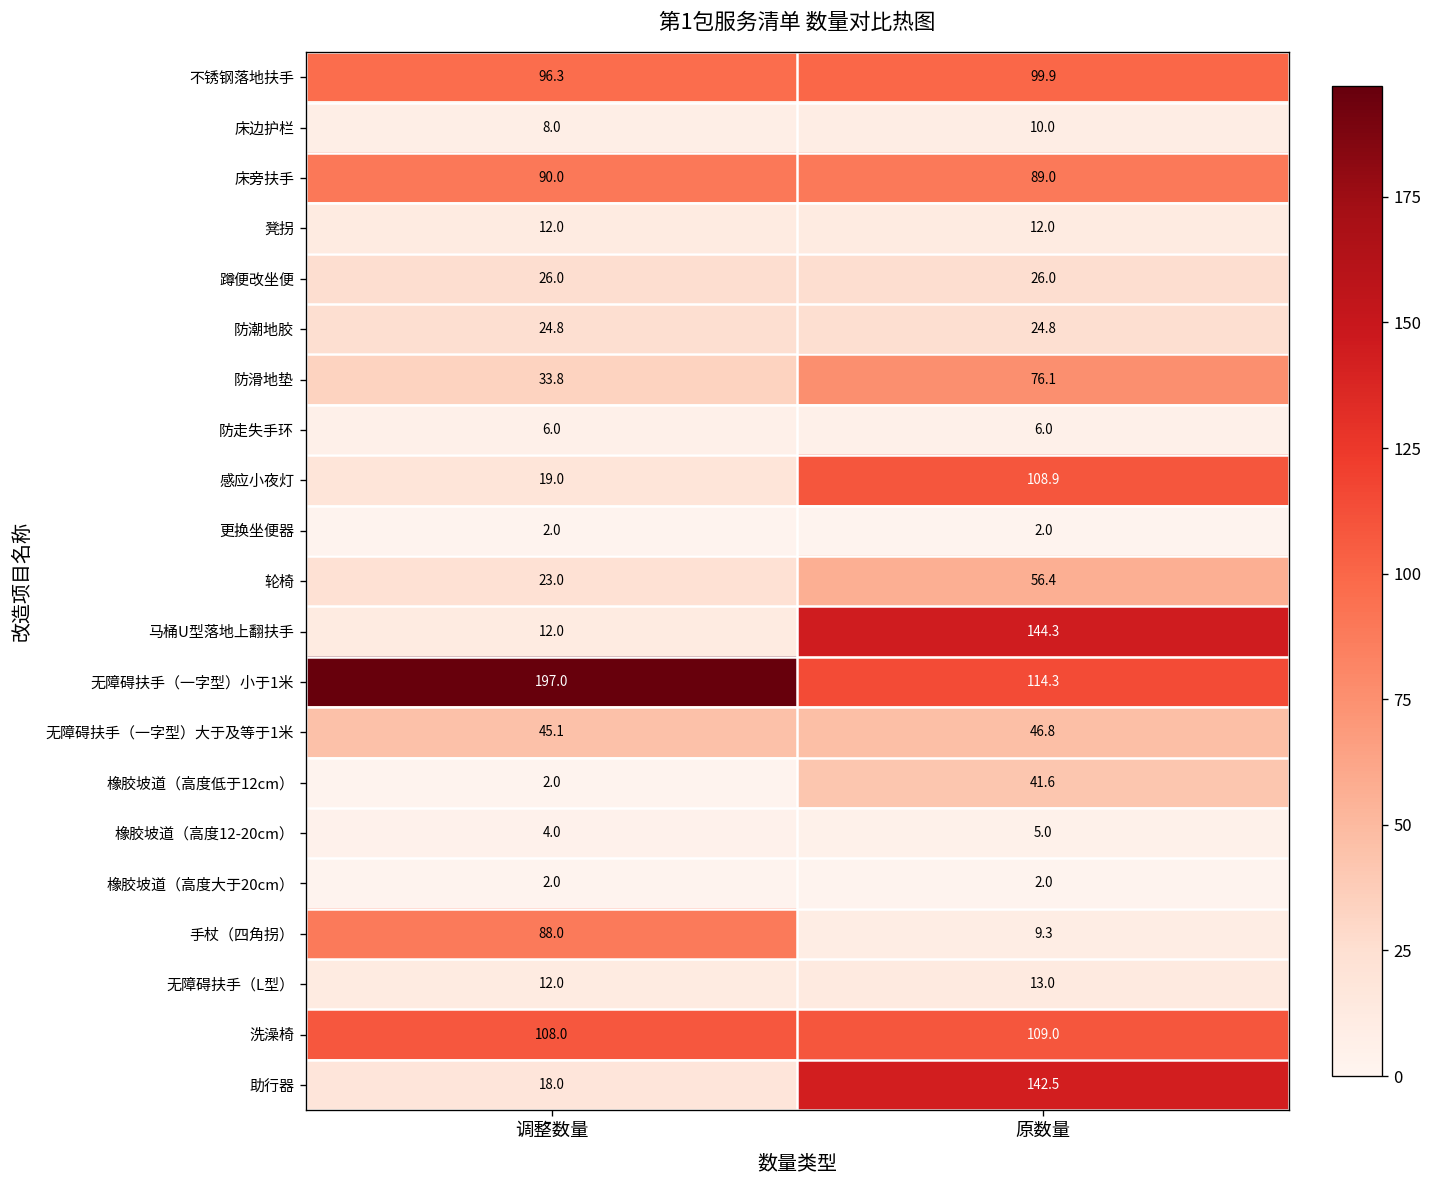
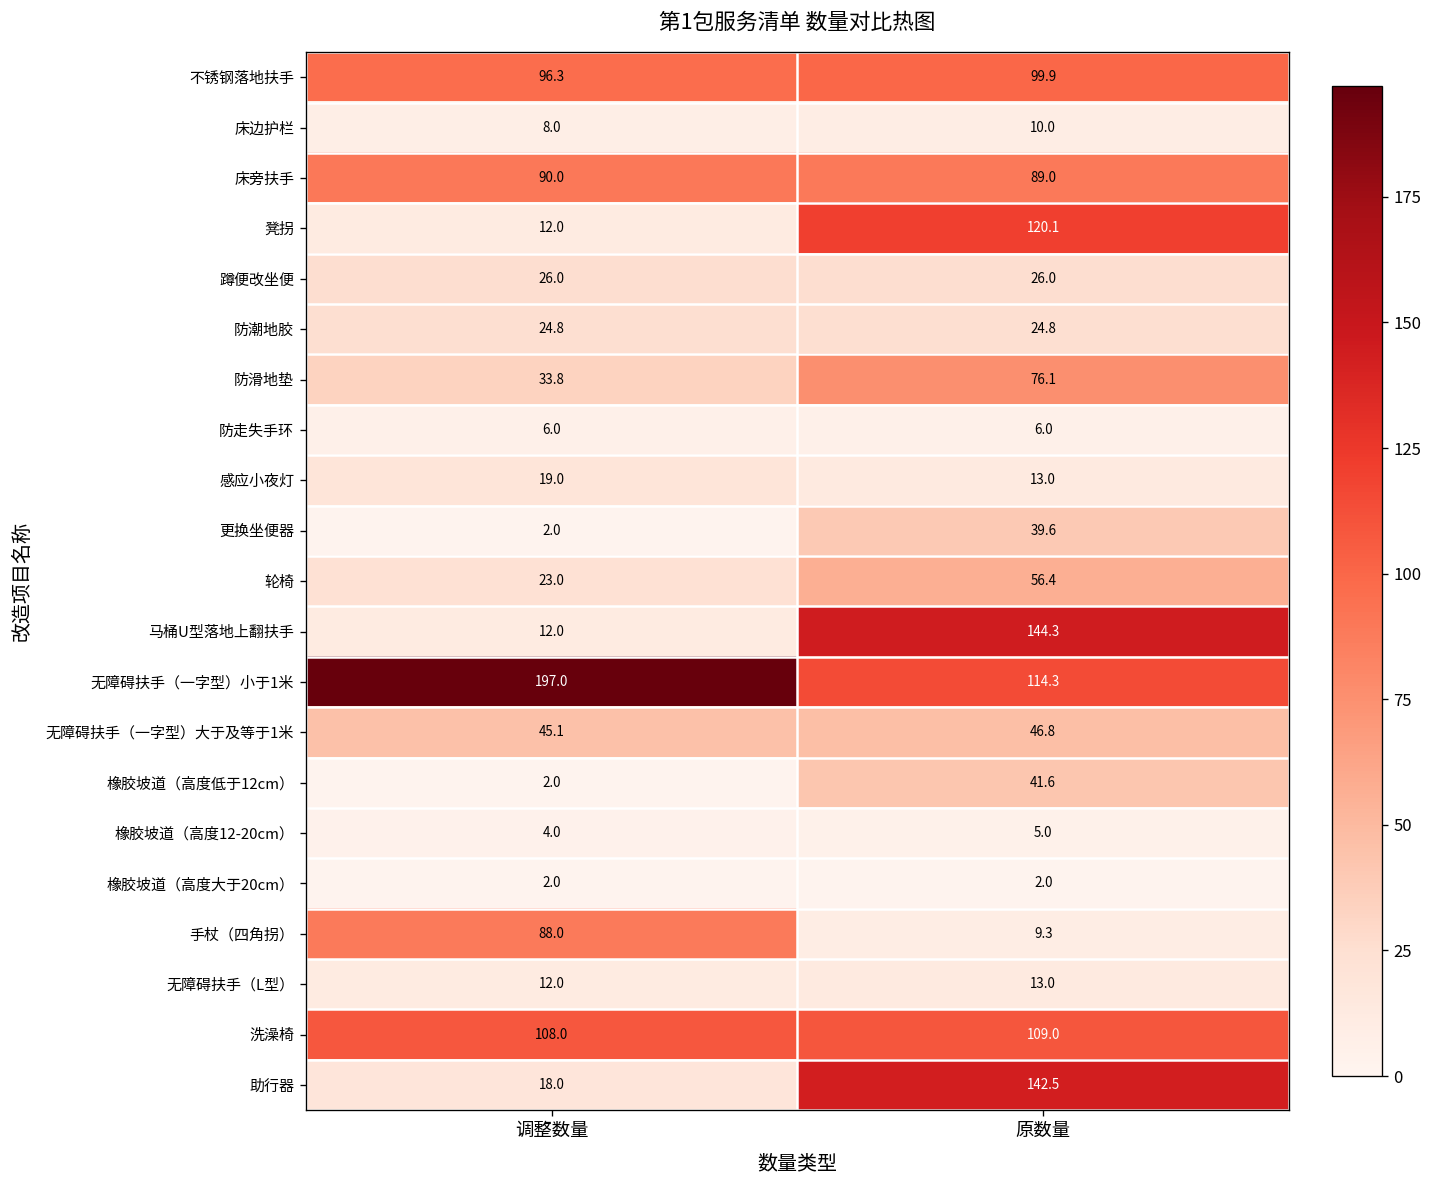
凳拐, 原数量: 12.0 -> 120.1
感应小夜灯, 原数量: 108.9 -> 13.0
更换坐便器, 原数量: 2.0 -> 39.6
